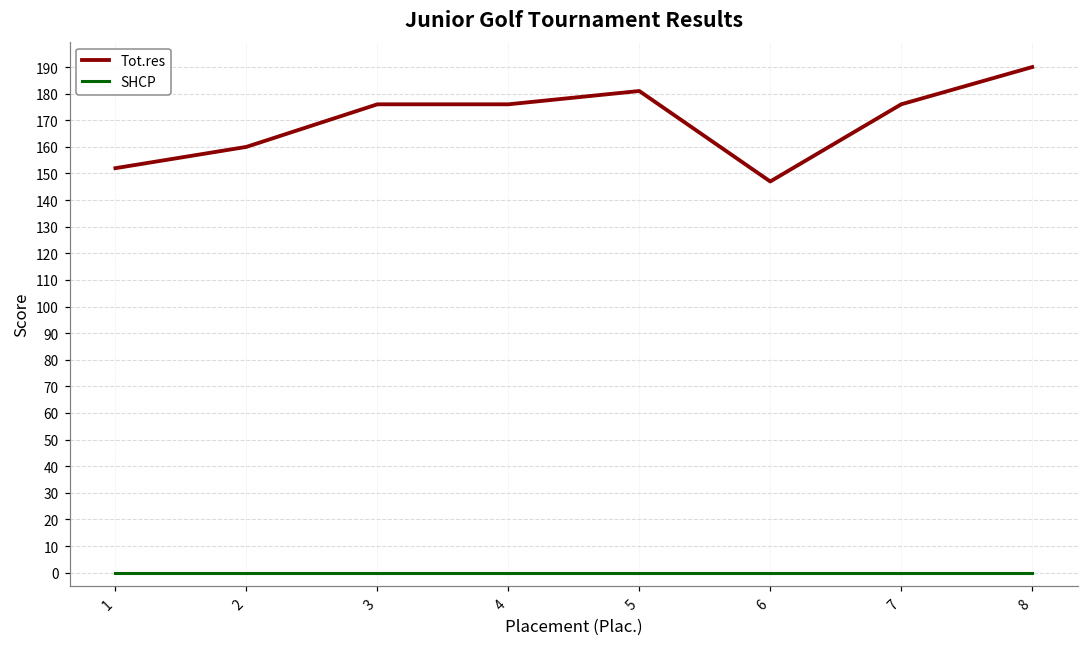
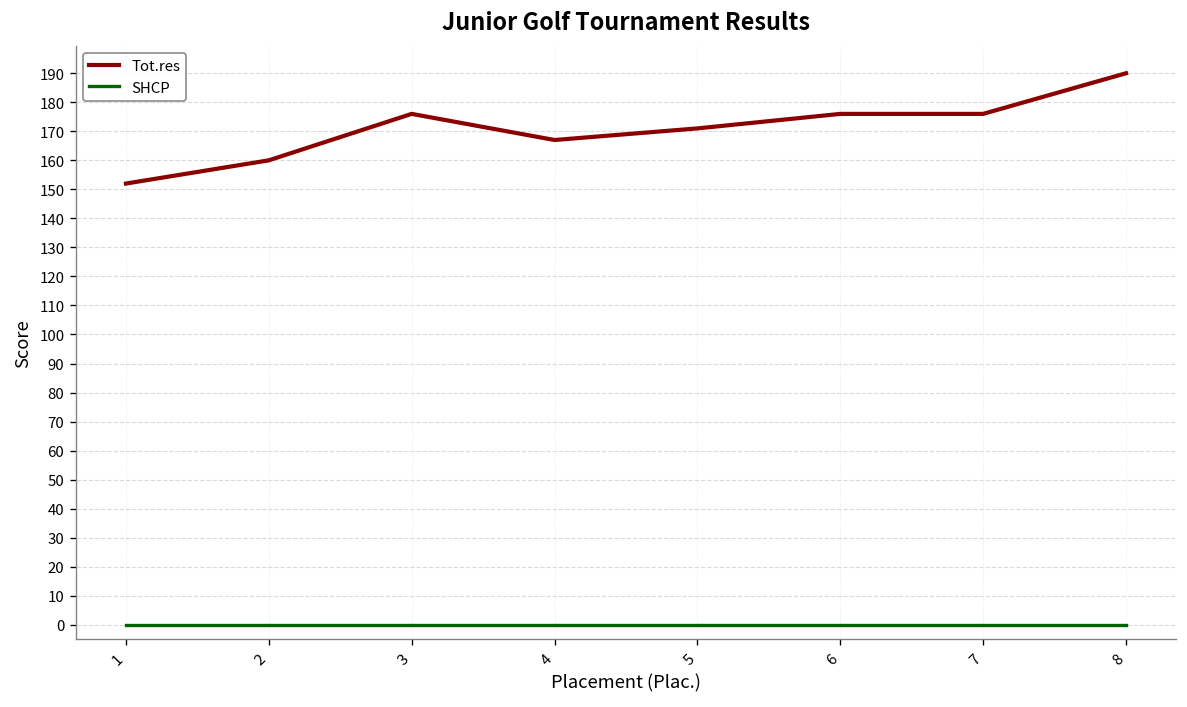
Tot.res, 4: 176 -> 167
Tot.res, 5: 181 -> 171
Tot.res, 6: 147 -> 176
